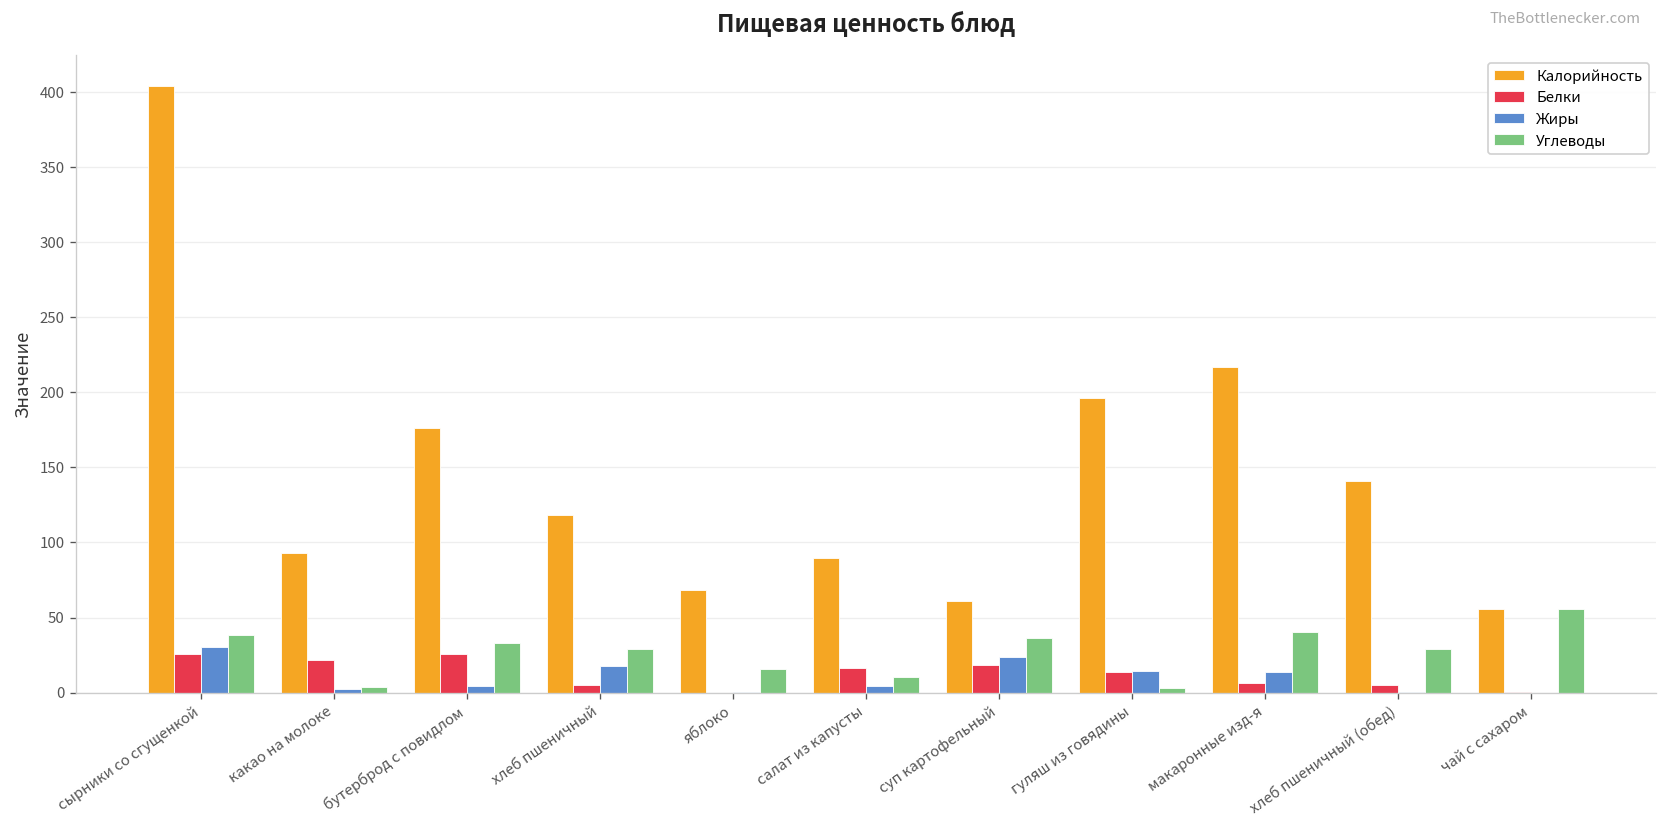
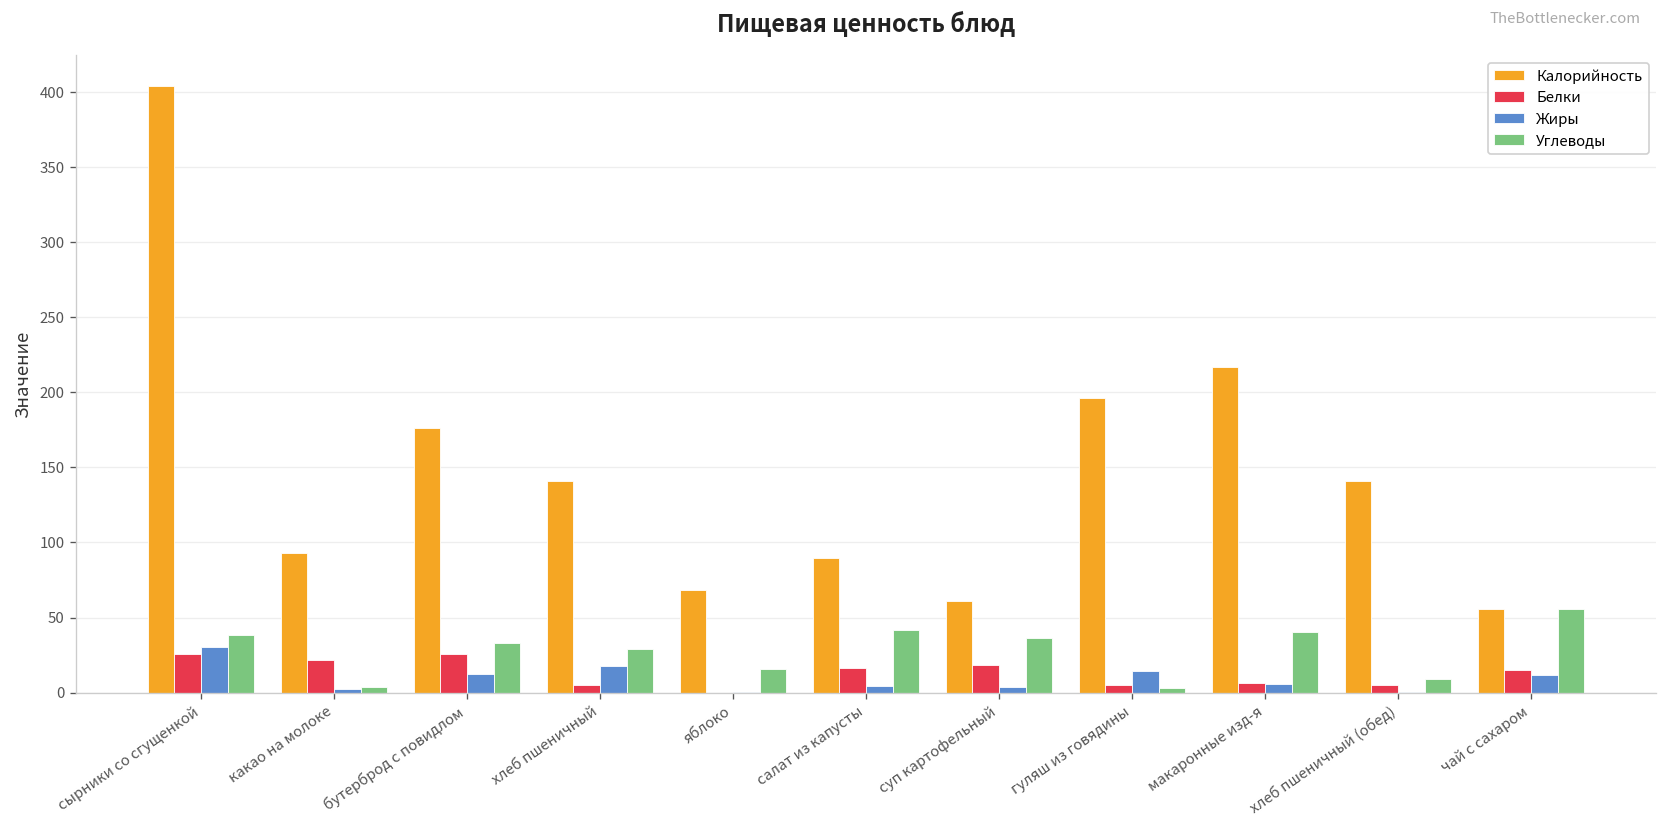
Жиры, бутерброд с повидлом: 5 -> 12
Калорийность, хлеб пшеничный: 118 -> 141
Углеводы, салат из капусты: 10 -> 41
Жиры, суп картофельный: 24 -> 4
Белки, гуляш из говядины: 14 -> 5
Жиры, макаронные изд-я: 14 -> 6
Углеводы, хлеб пшеничный (обед): 29 -> 9
Белки, чай с сахаром: 0 -> 15
Жиры, чай с сахаром: 0 -> 12
